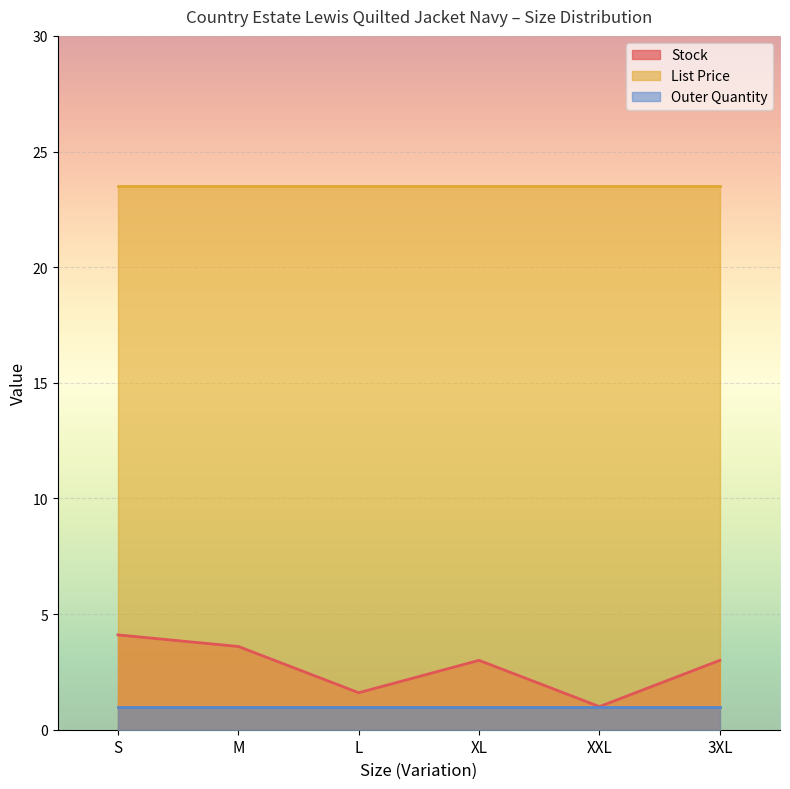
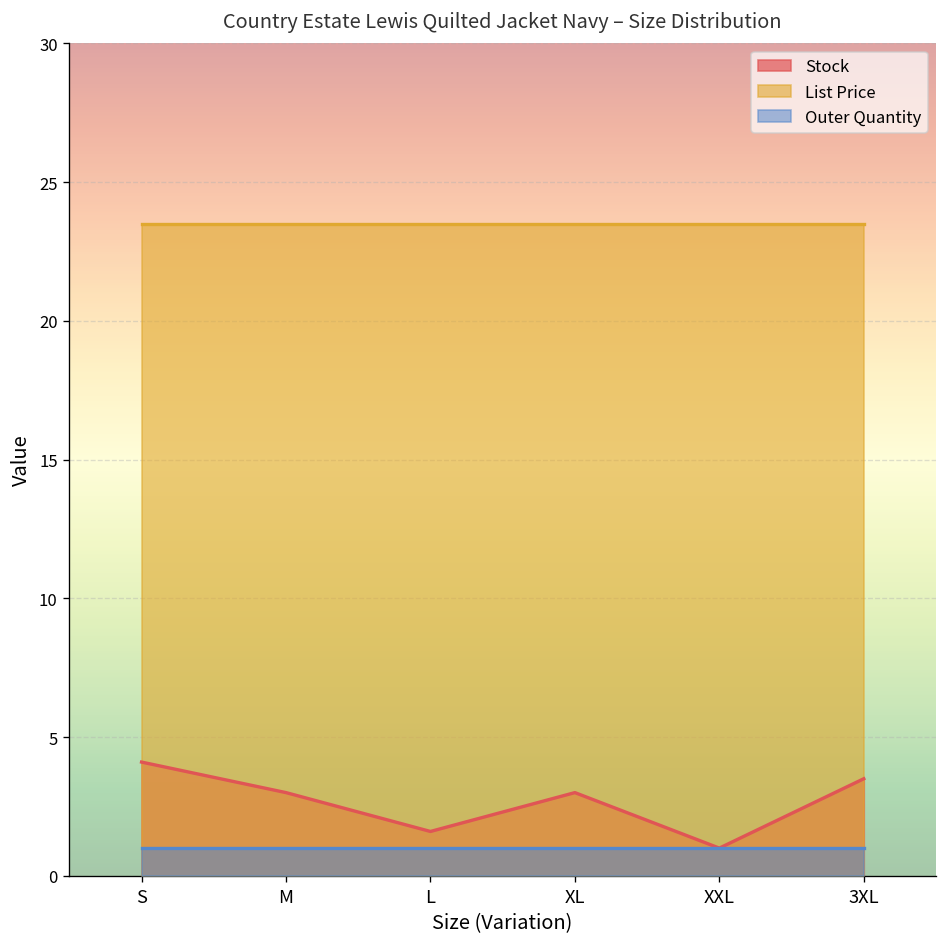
Stock, M: 3.6 -> 3.0
Stock, 3XL: 3.0 -> 3.5
